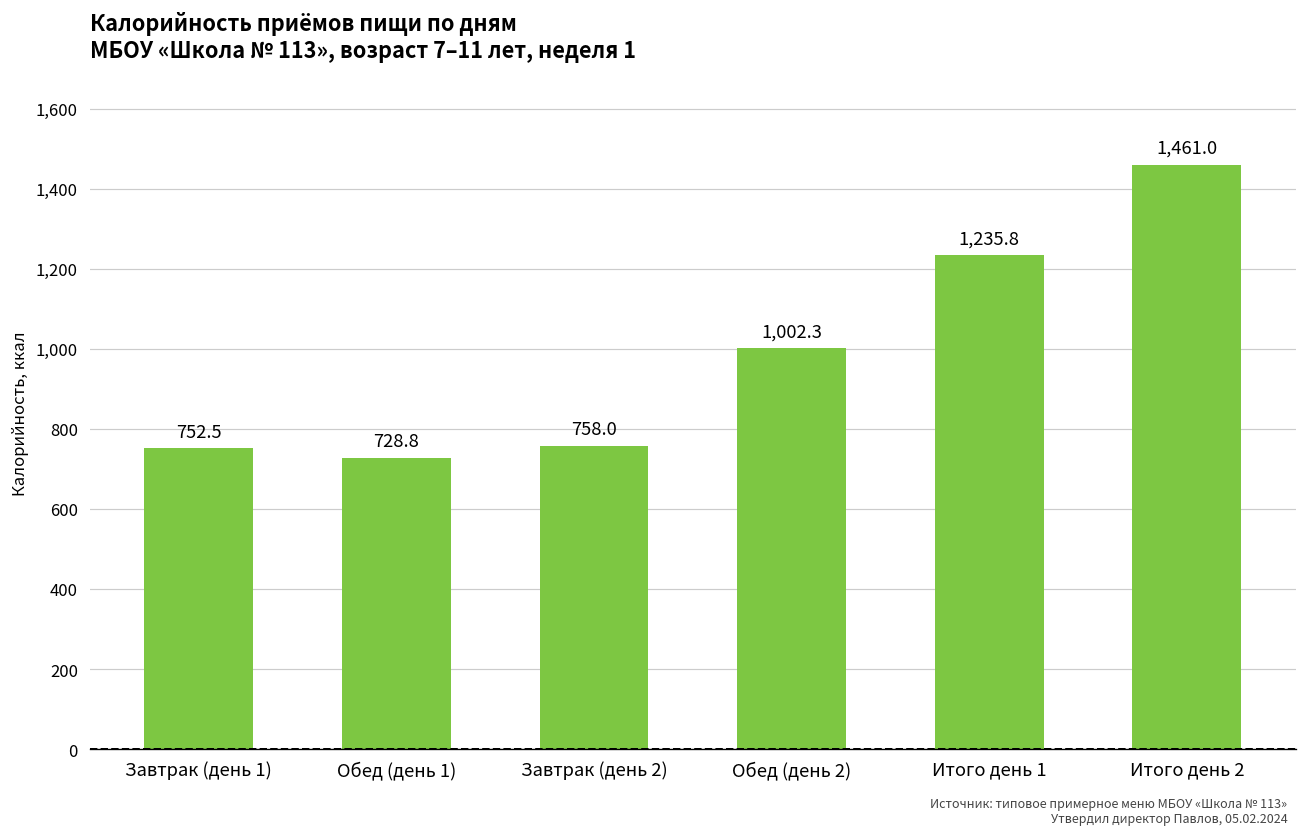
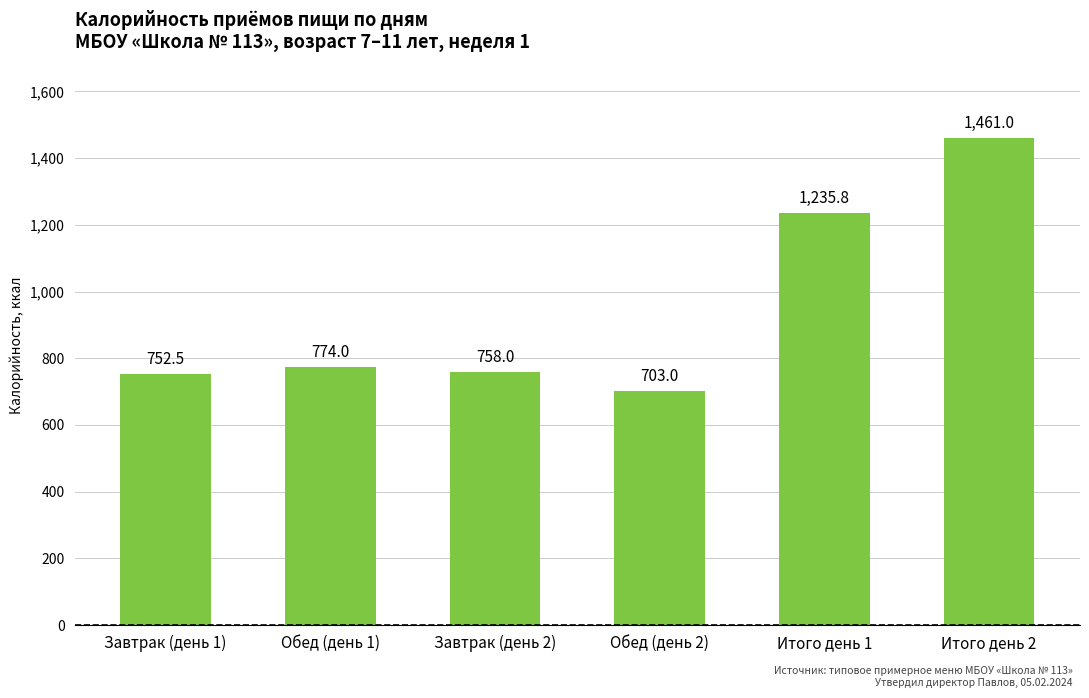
Обед (день 1): 728.8 -> 774.0
Обед (день 2): 1,002.3 -> 703.0
